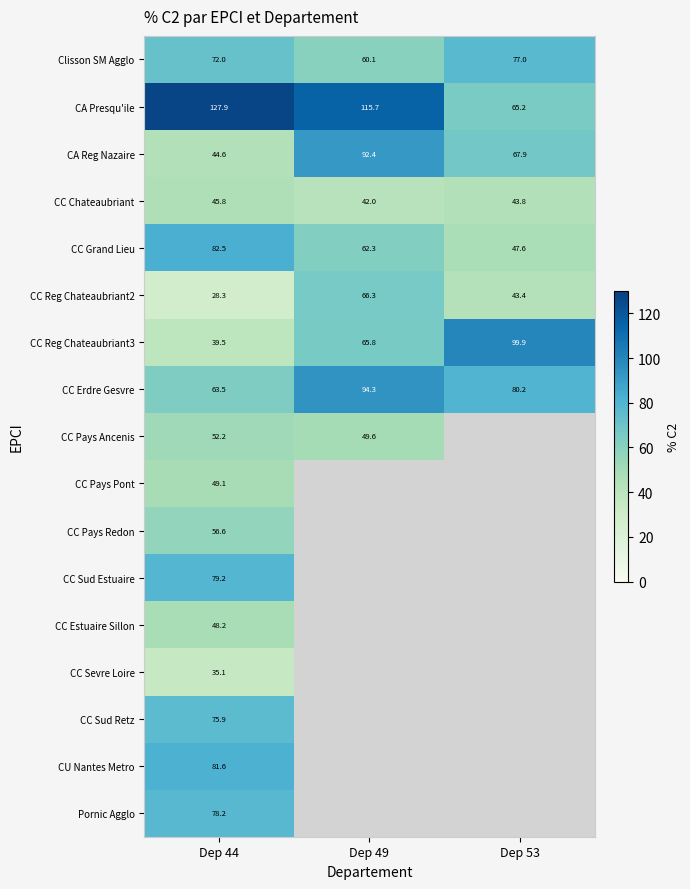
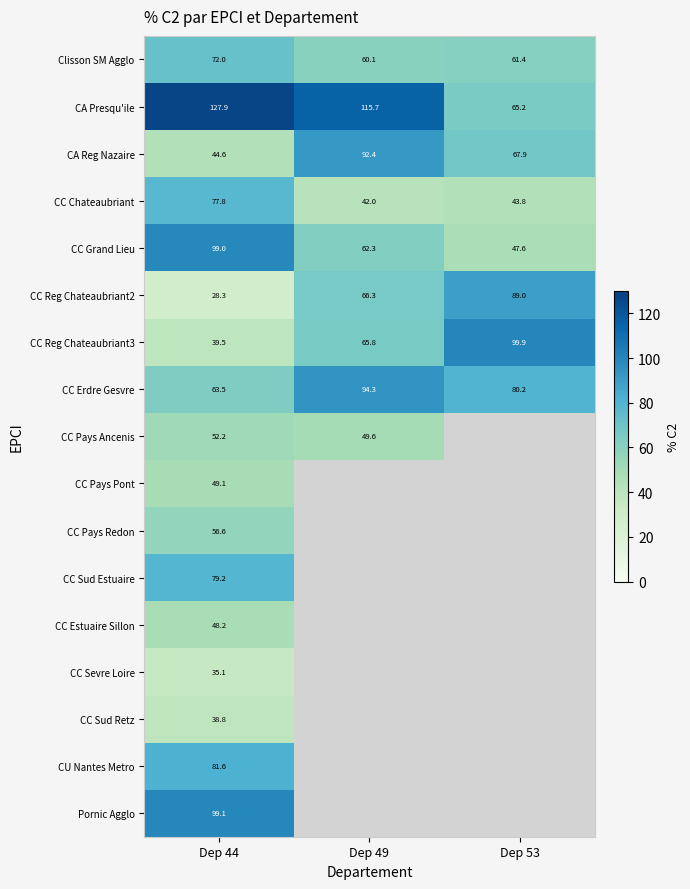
Clisson SM Agglo, Dep 53: 77.0 -> 61.4
CC Chateaubriant, Dep 44: 45.8 -> 77.8
CC Grand Lieu, Dep 44: 82.5 -> 99.0
CC Reg Chateaubriant2, Dep 53: 43.4 -> 89.0
CC Sud Retz, Dep 44: 75.9 -> 38.8
Pornic Agglo, Dep 44: 78.2 -> 99.1
